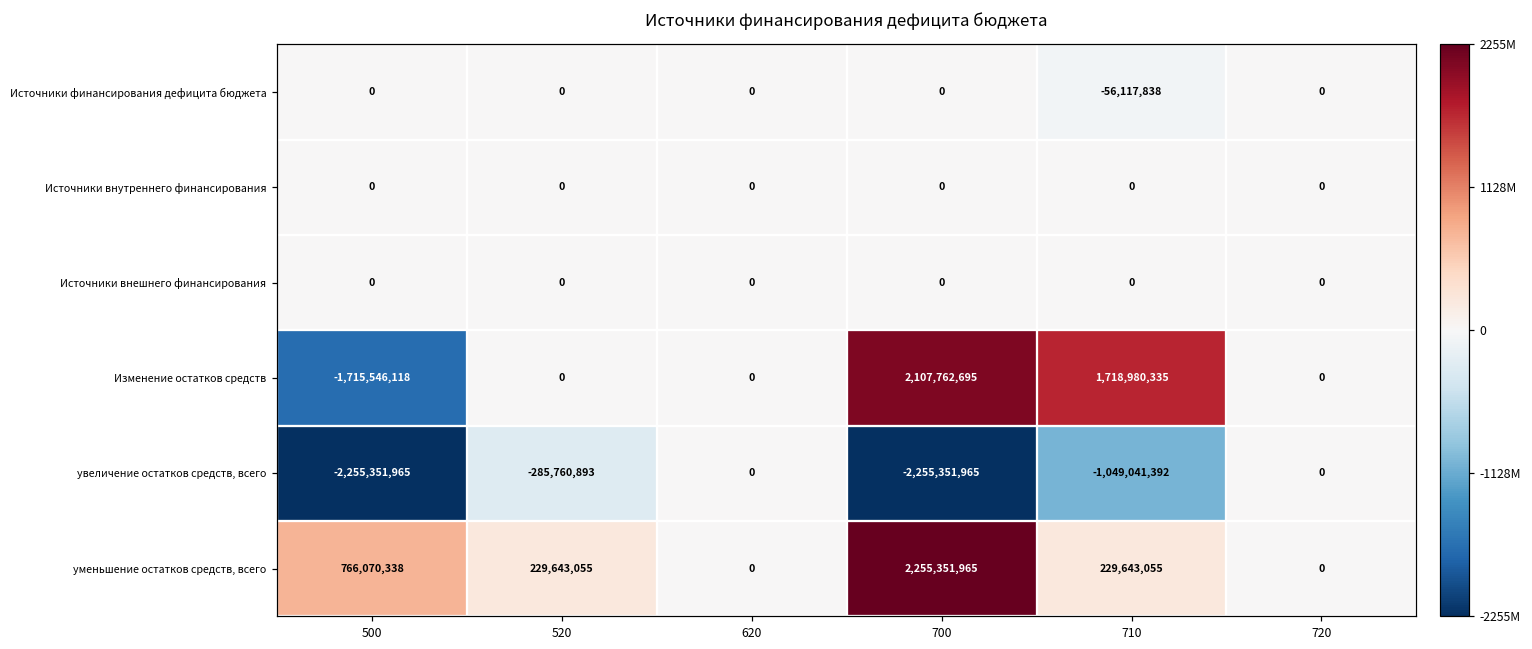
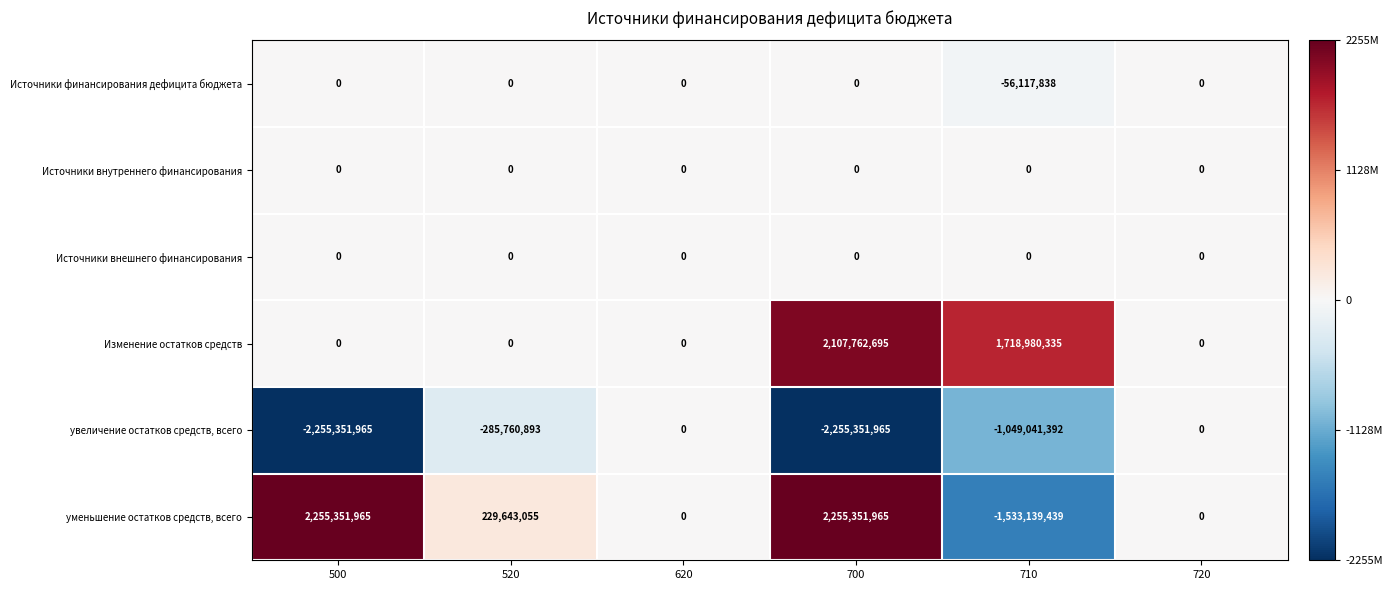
Изменение остатков средств, 500: -1,715,546,118 -> 0
уменьшение остатков средств, всего, 500: 766,070,338 -> 2,255,351,965
уменьшение остатков средств, всего, 710: 229,643,055 -> -1,533,139,439
